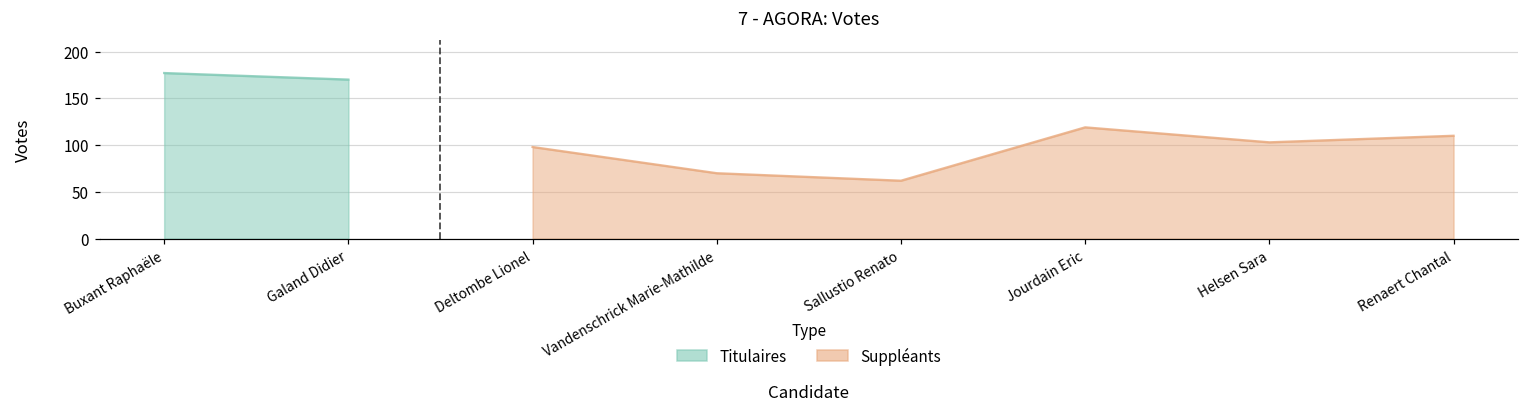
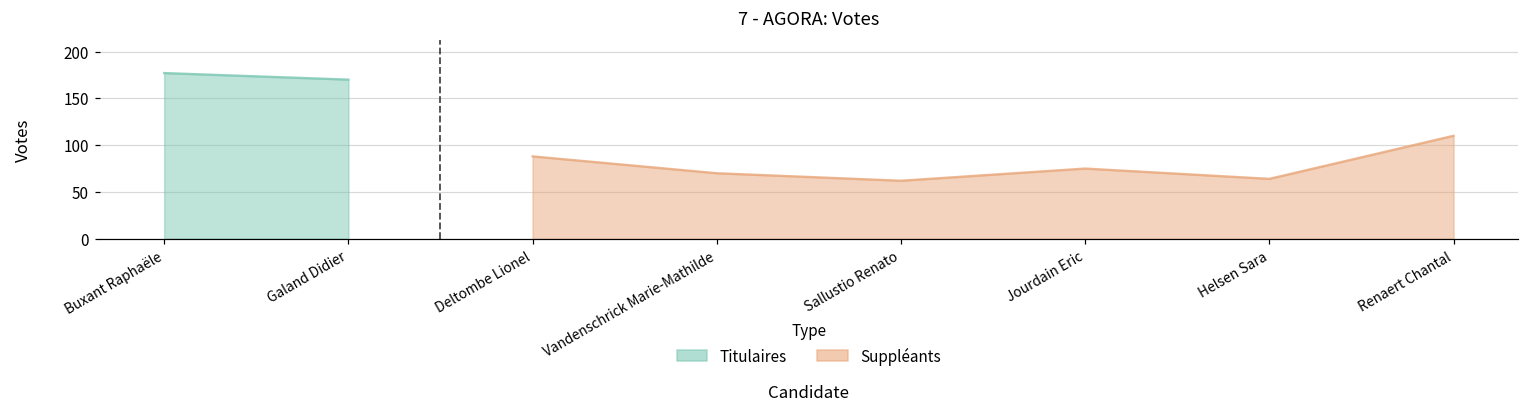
Suppléants, Deltombe Lionel: 100 -> 90
Suppléants, Jourdain Eric: 120 -> 80
Suppléants, Helsen Sara: 100 -> 60
